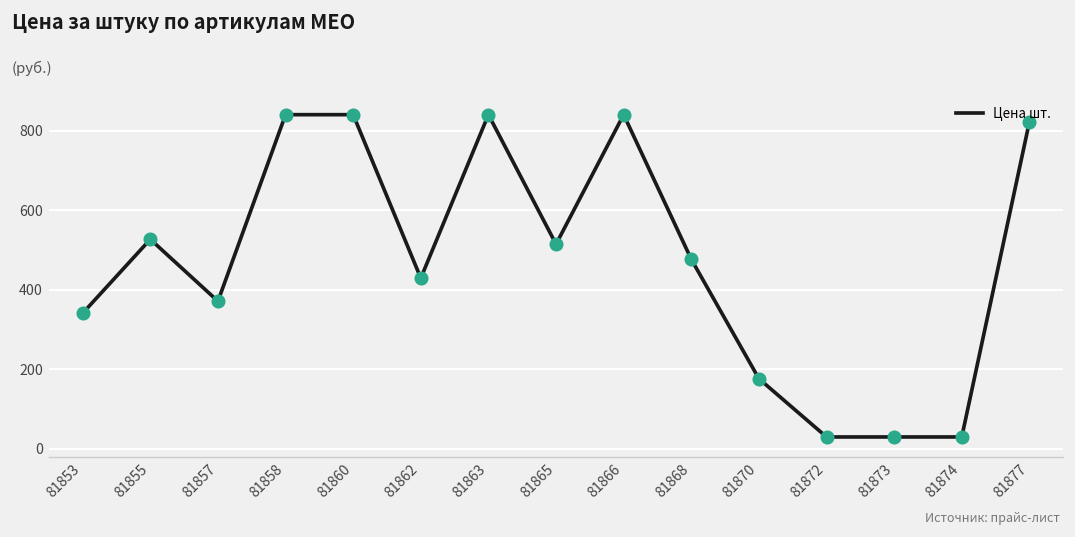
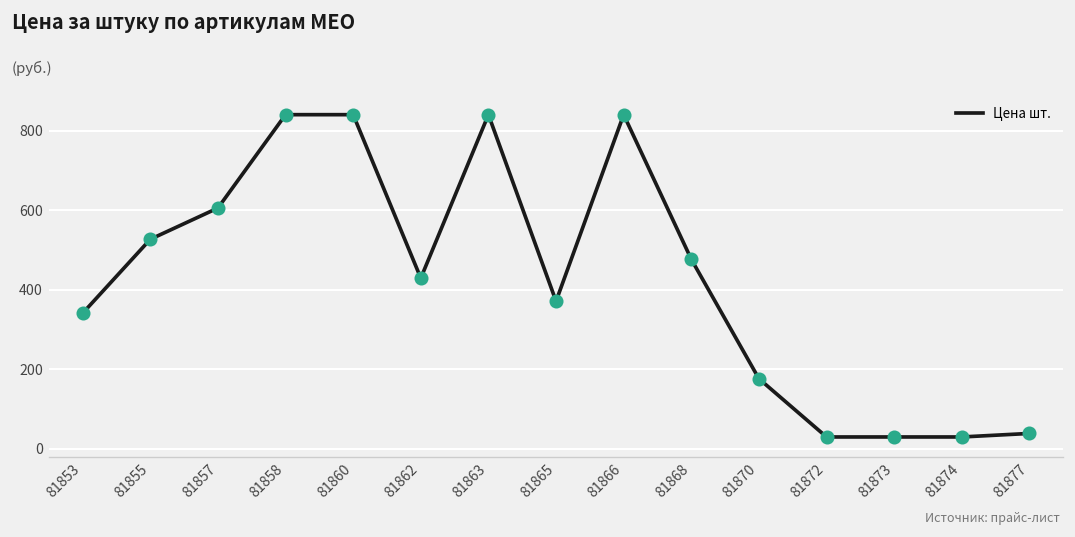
81857: 370 -> 610
81865: 510 -> 370
81877: 820 -> 40
